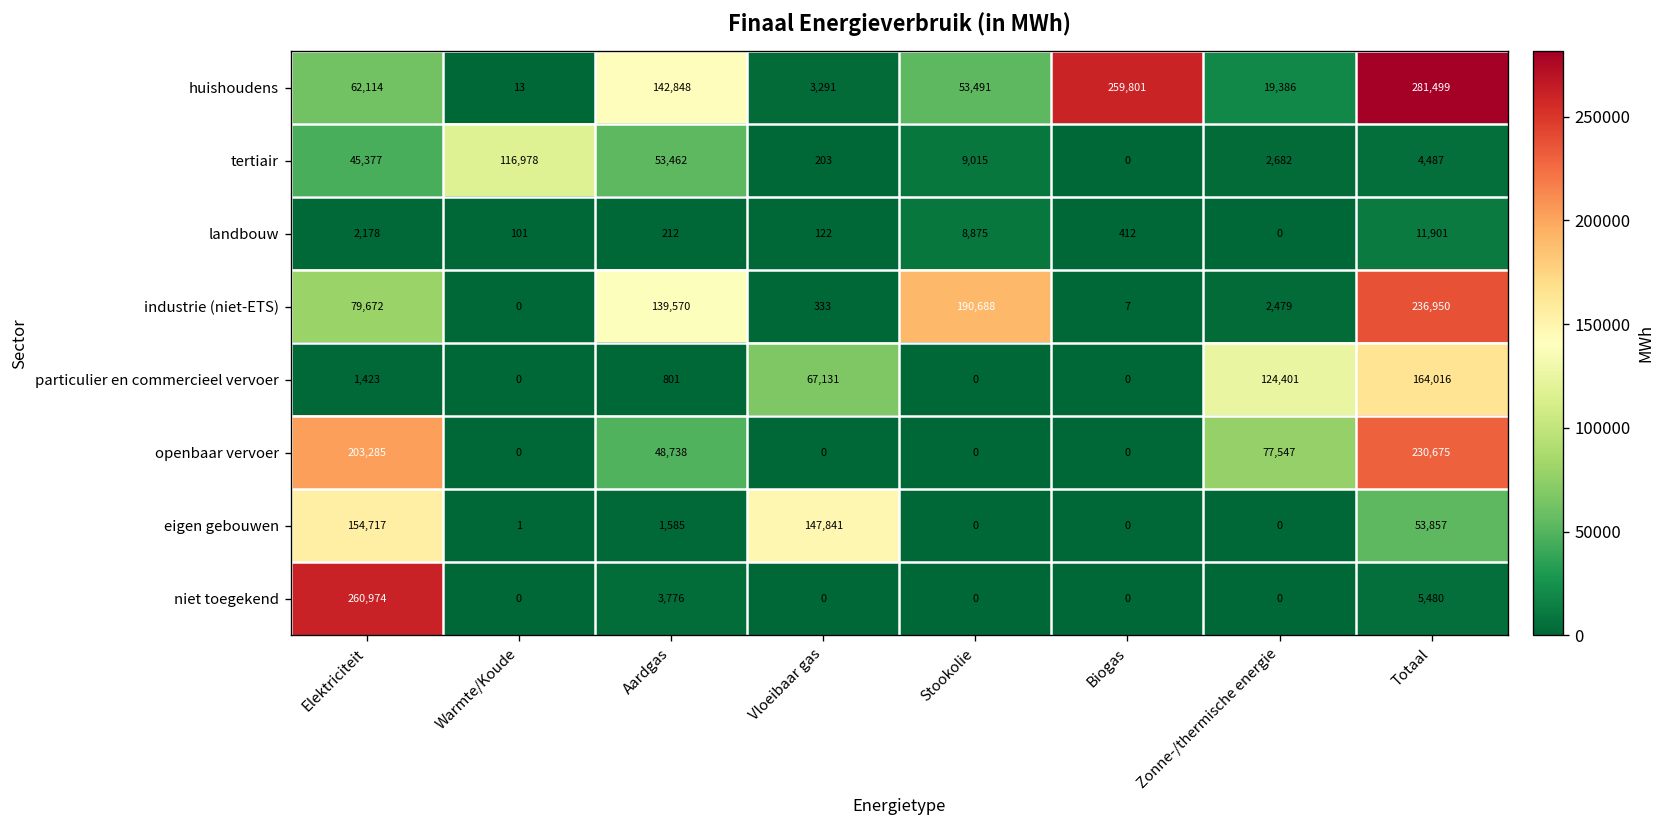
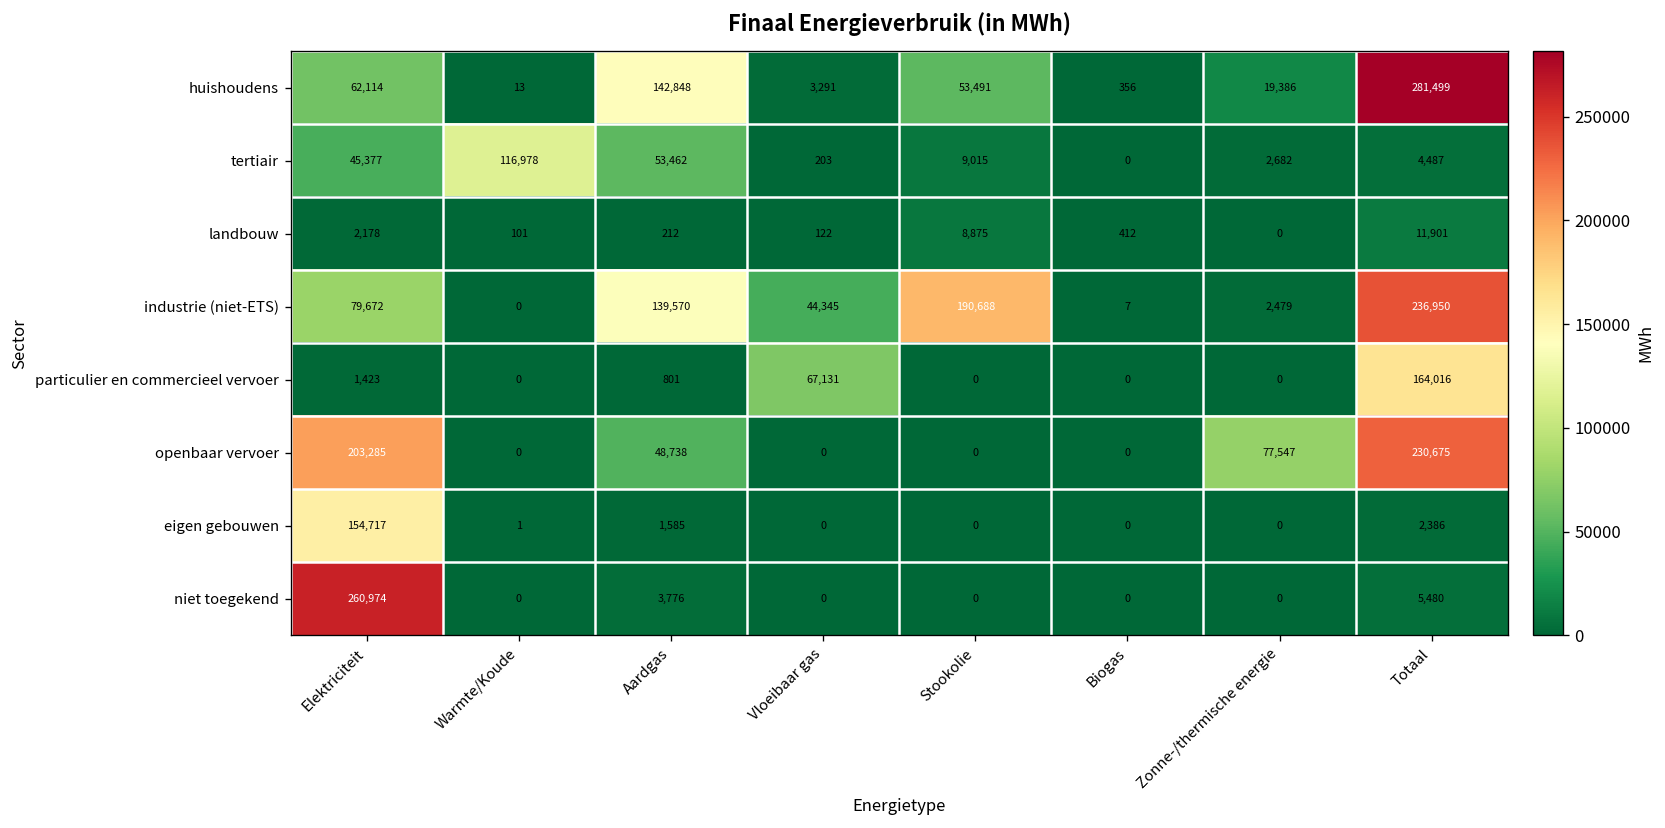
huishoudens, Biogas: 259,801 -> 356
industrie (niet-ETS), Vloeibaar gas: 333 -> 44,345
particulier en commercieel vervoer, Zonne-/thermische energie: 124,401 -> 0
eigen gebouwen, Vloeibaar gas: 147,841 -> 0
eigen gebouwen, Totaal: 53,857 -> 2,386
